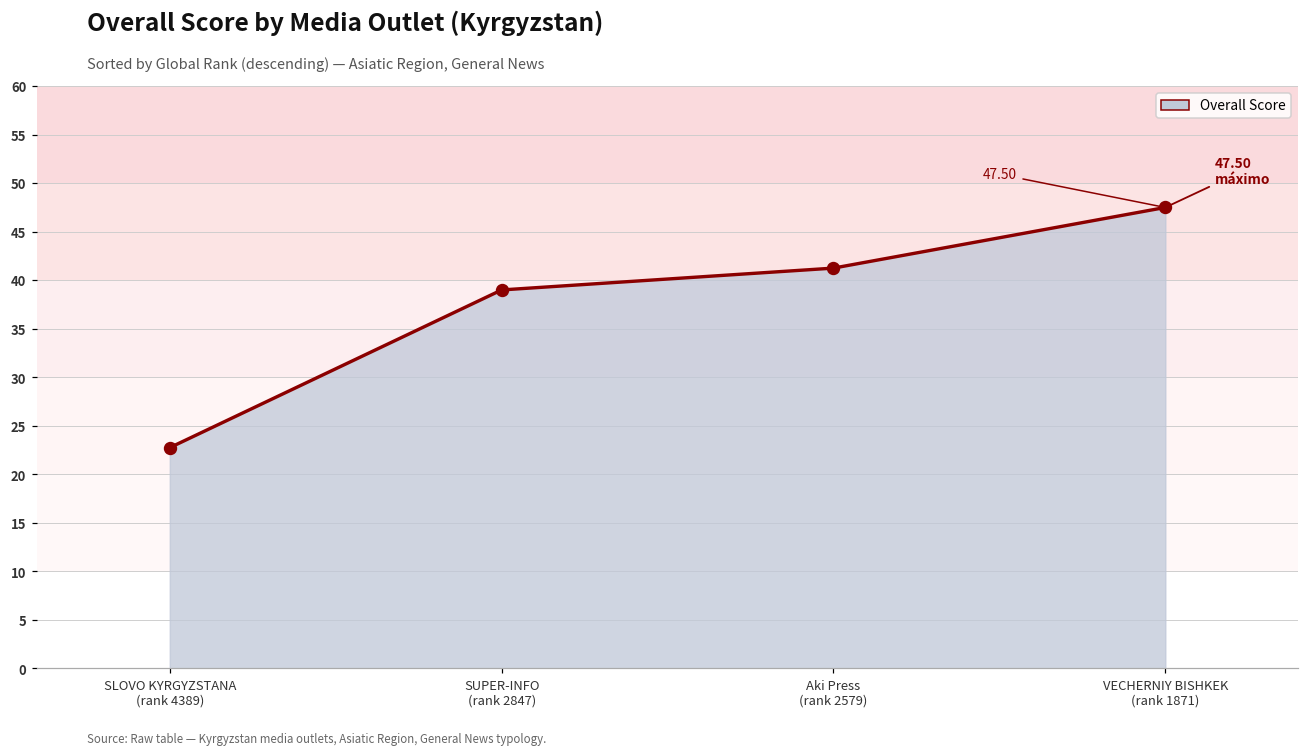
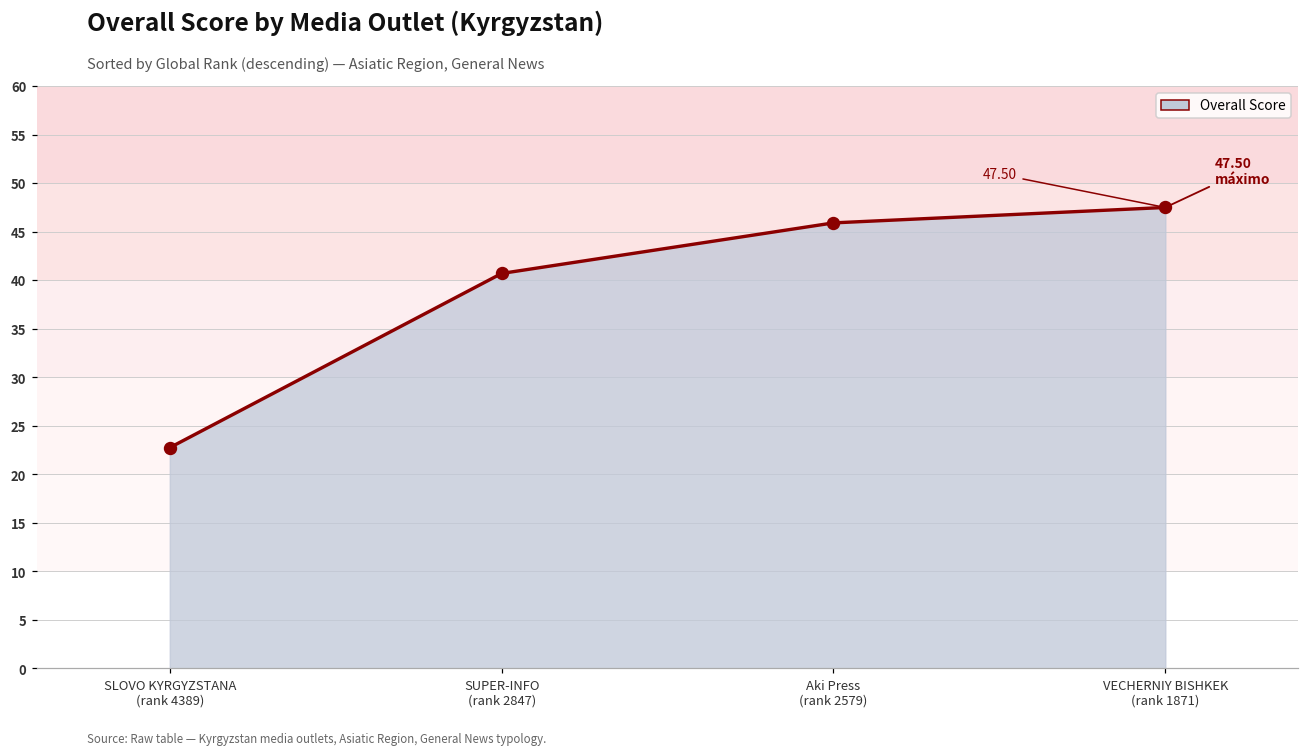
SUPER-INFO (rank 2847): 39 -> 41
Aki Press (rank 2579): 41 -> 46
